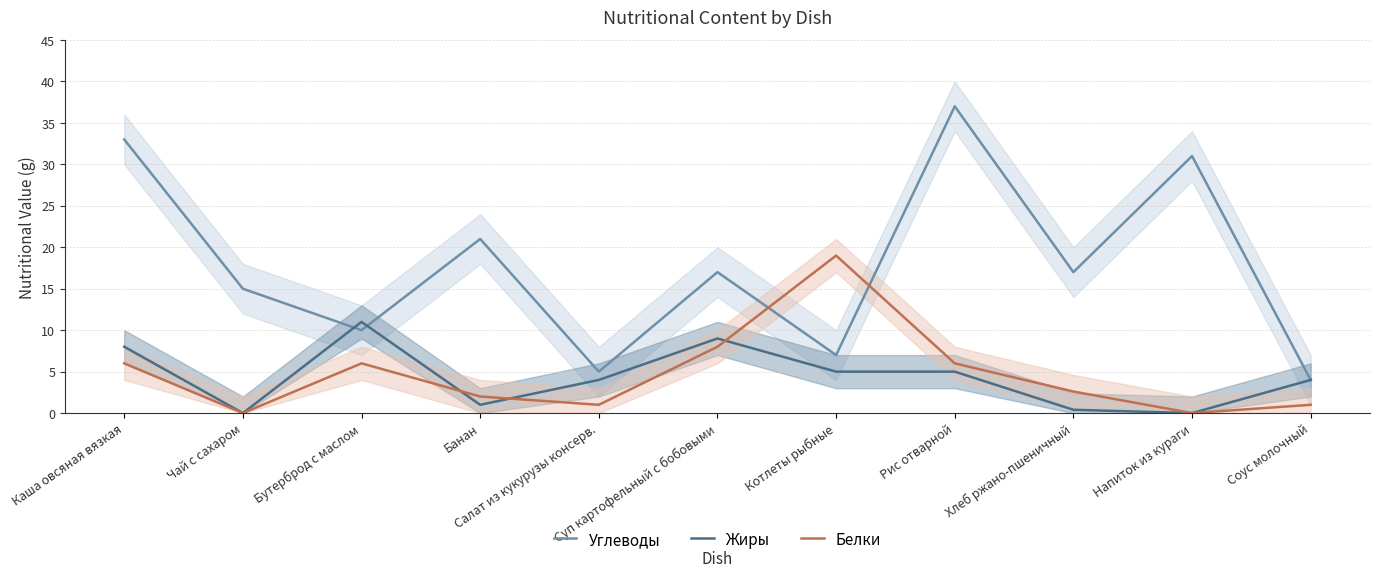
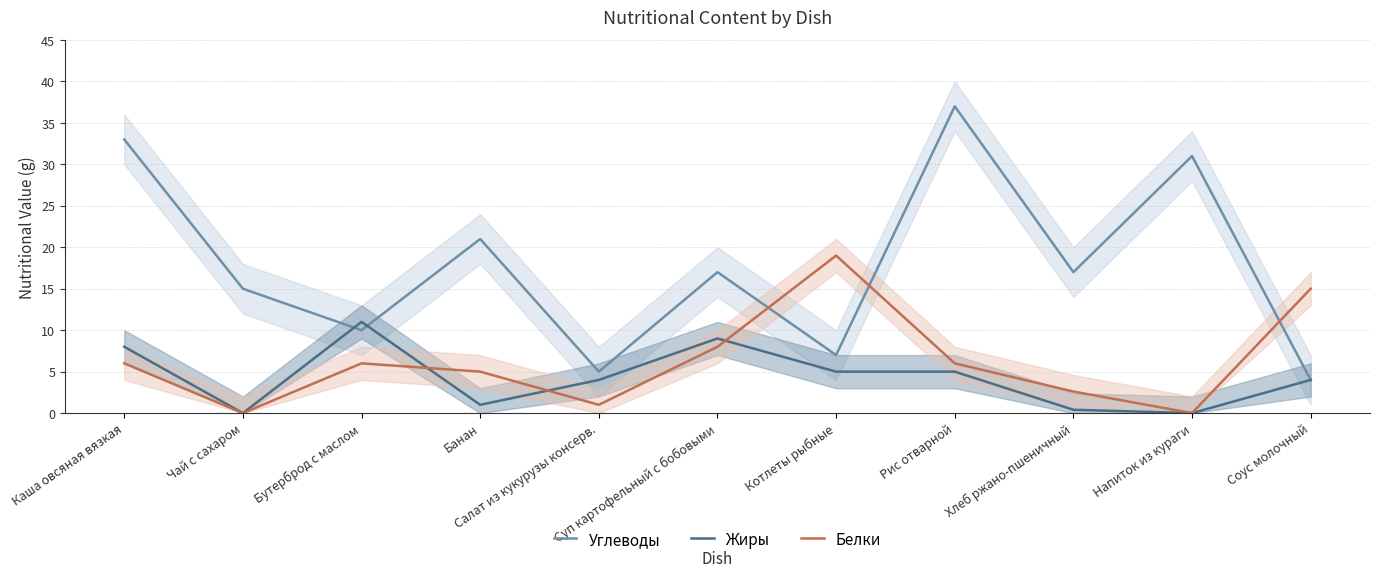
Белки, Банан: 2 -> 5
Белки, Соус молочный: 1 -> 15
